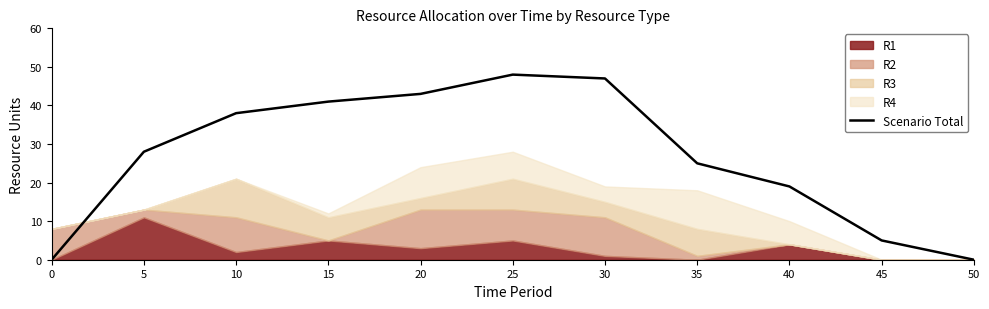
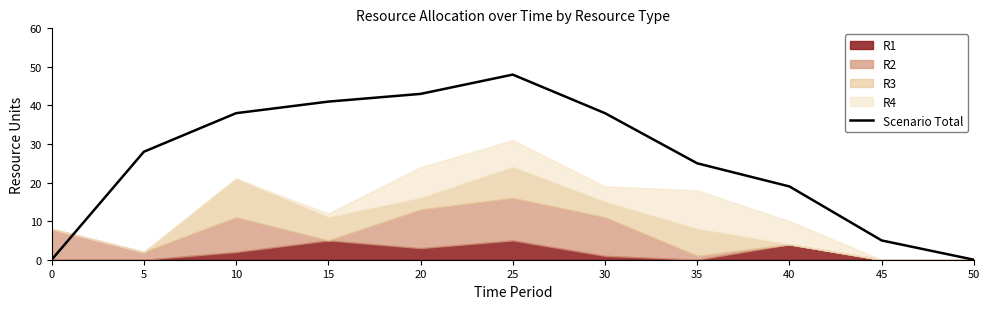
R1, 5: 11 -> 0
R2, 25: 8 -> 11
Scenario Total, 30: 47 -> 38
